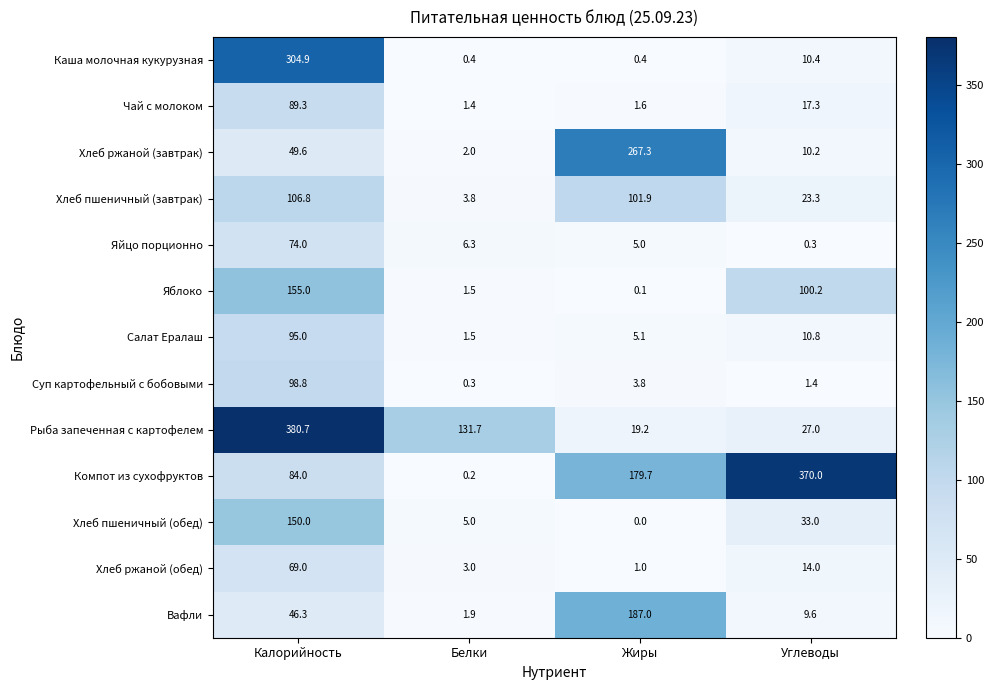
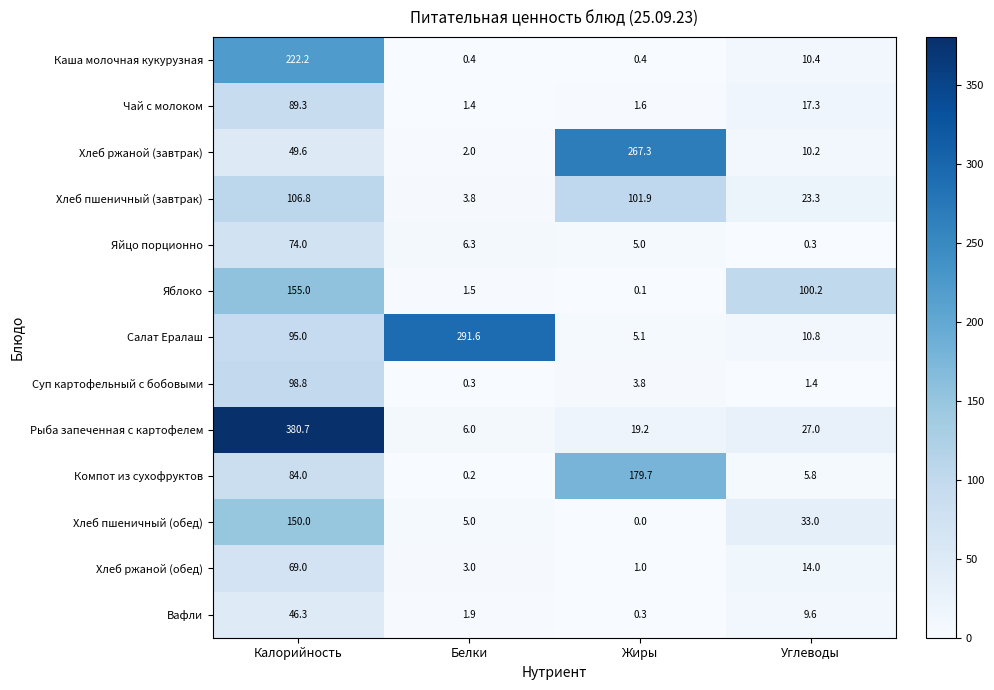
Каша молочная кукурузная, Калорийность: 304.9 -> 222.2
Салат Ералаш, Белки: 1.5 -> 291.6
Рыба запеченная с картофелем, Белки: 131.7 -> 6.0
Компот из сухофруктов, Углеводы: 370.0 -> 5.8
Вафли, Жиры: 187.0 -> 0.3
